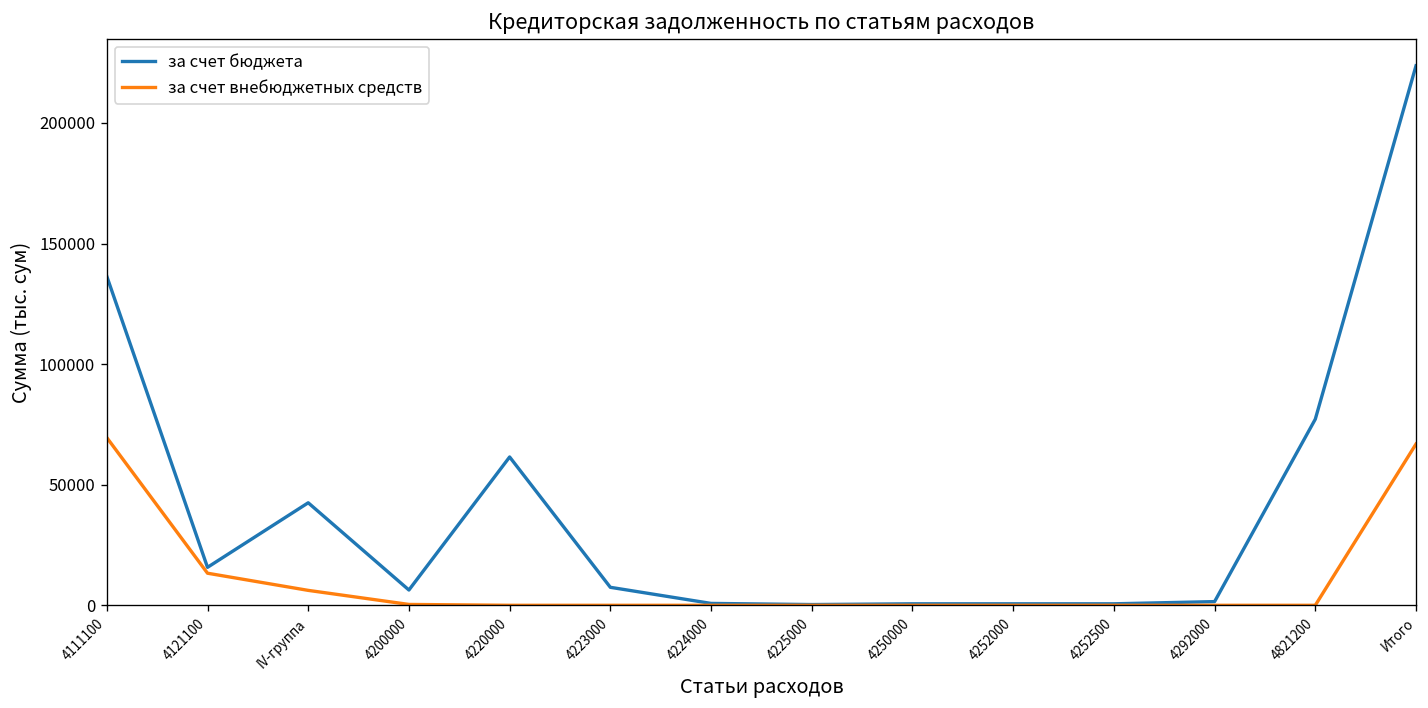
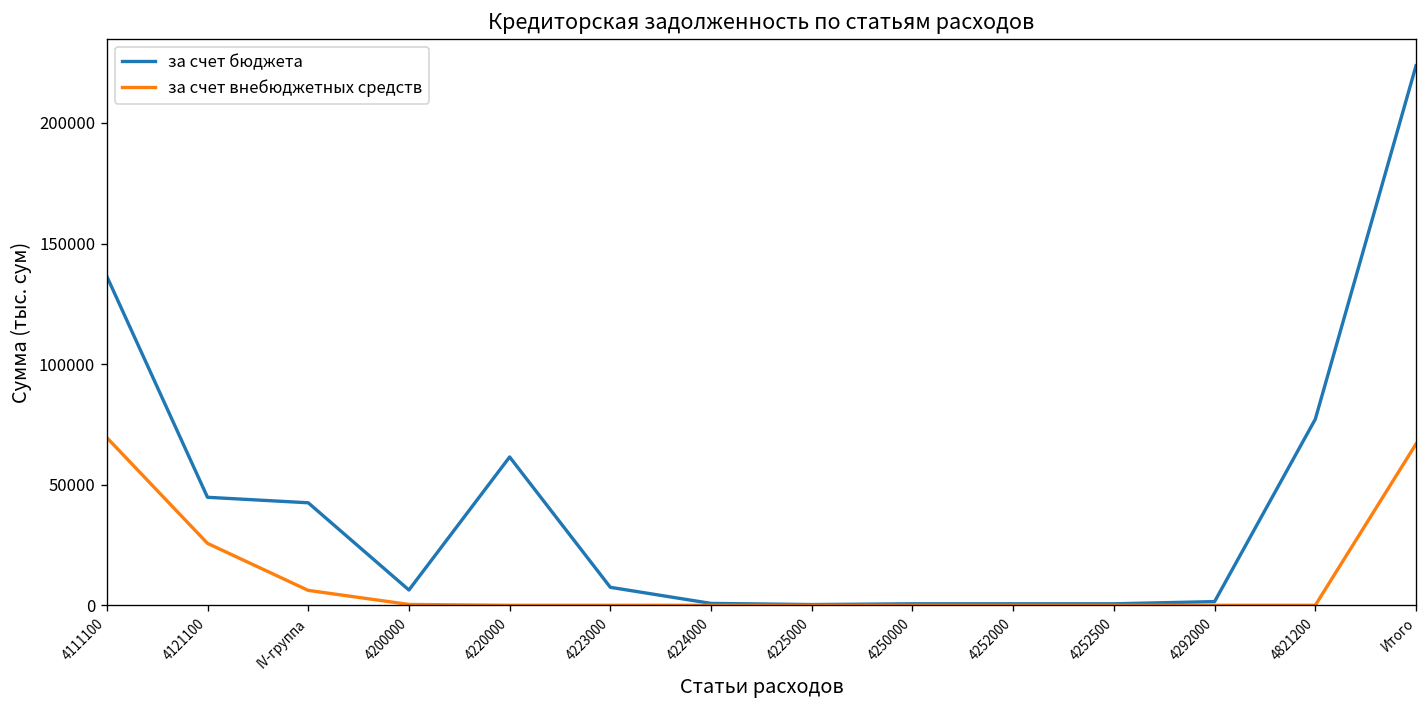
за счет бюджета, 4121100: 16000 -> 45000
за счет внебюджетных средств, 4121100: 13000 -> 26000
